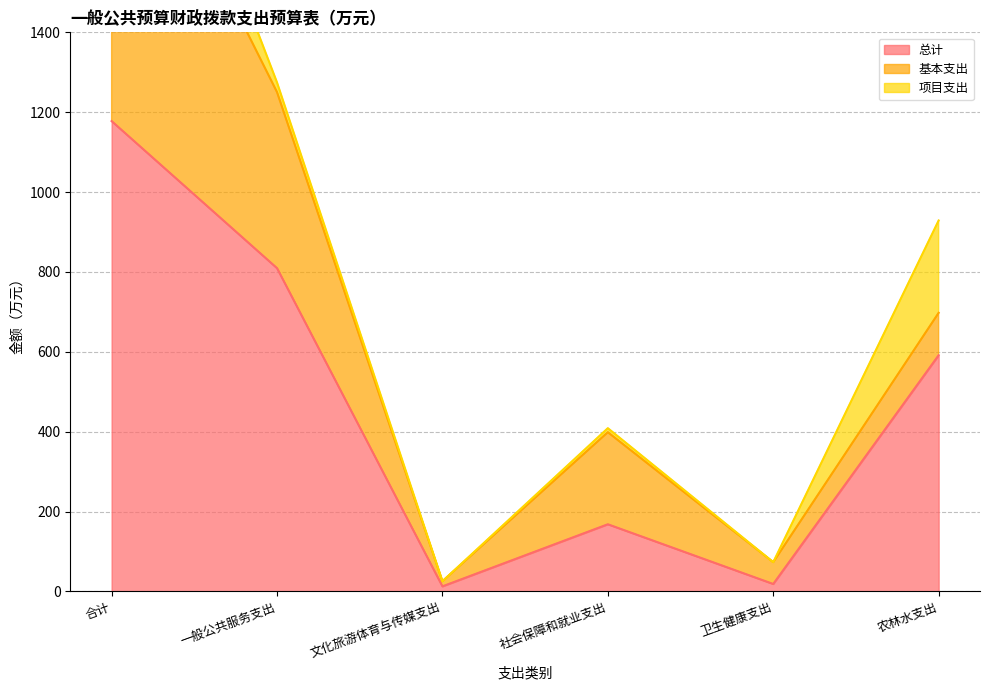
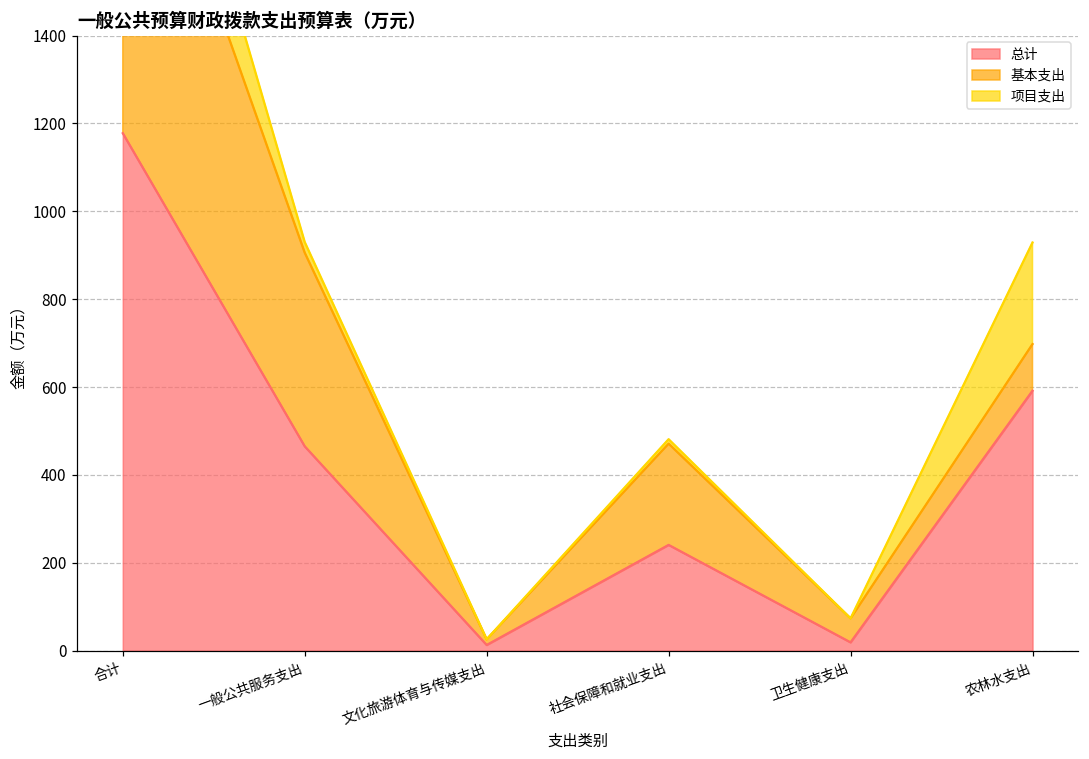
总计, 一般公共服务支出: 810 -> 470
总计, 社会保障和就业支出: 170 -> 240
